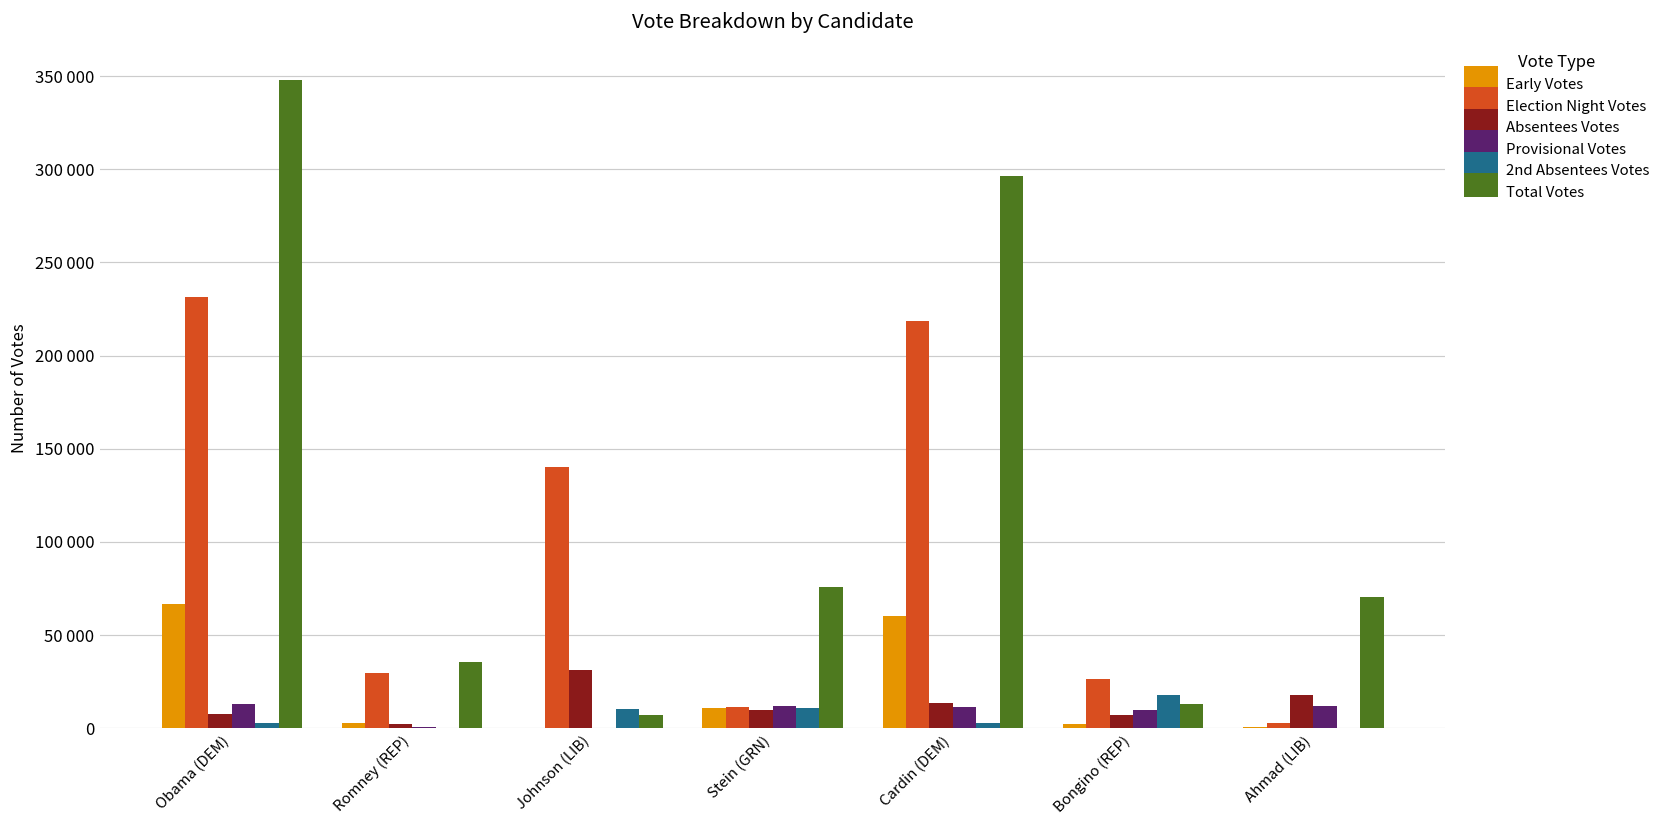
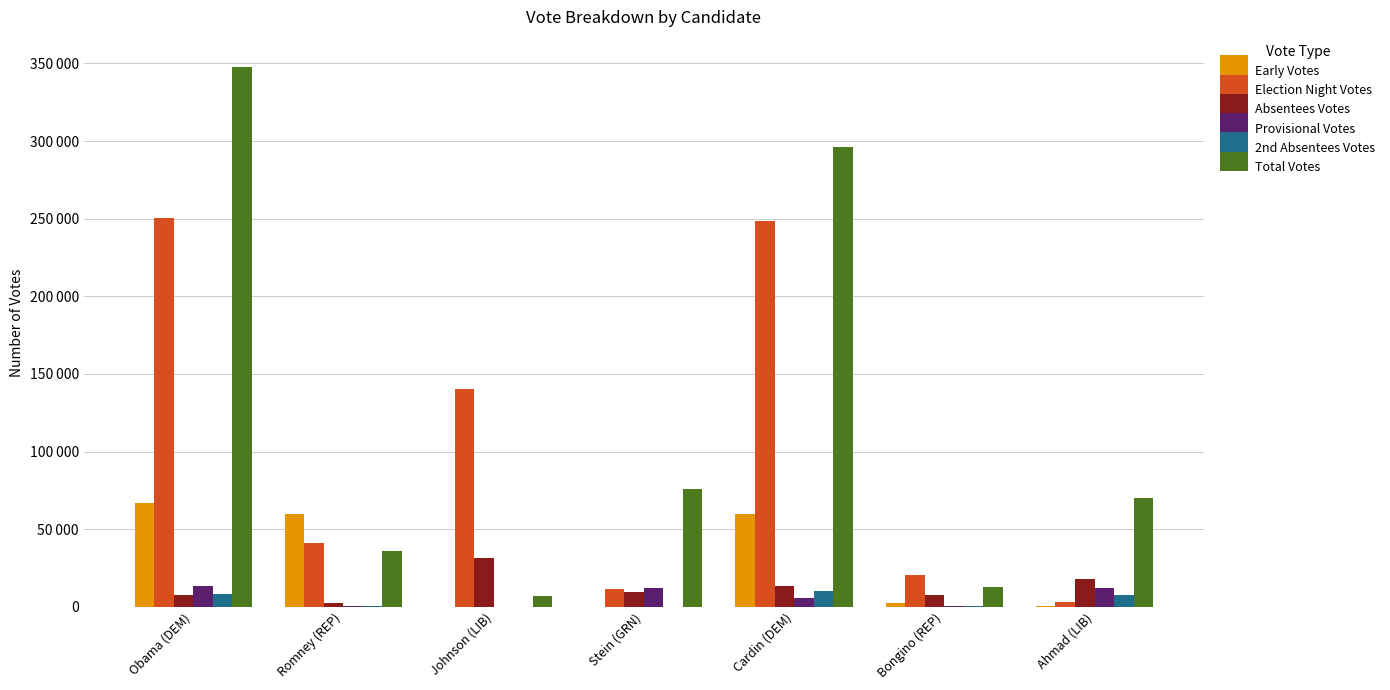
Election Night Votes, Obama (DEM): 232000 -> 251000
2nd Absentees Votes, Obama (DEM): 3000 -> 8000
Early Votes, Romney (REP): 3000 -> 60000
Election Night Votes, Romney (REP): 29000 -> 41000
2nd Absentees Votes, Johnson (LIB): 11000 -> 0
Early Votes, Stein (GRN): 11000 -> 0
2nd Absentees Votes, Stein (GRN): 11000 -> 0
Election Night Votes, Cardin (DEM): 218000 -> 249000
Provisional Votes, Cardin (DEM): 11000 -> 6000
2nd Absentees Votes, Cardin (DEM): 3000 -> 10000
Election Night Votes, Bongino (REP): 26000 -> 20000
Provisional Votes, Bongino (REP): 10000 -> 1000
2nd Absentees Votes, Bongino (REP): 18000 -> 0
2nd Absentees Votes, Ahmad (LIB): 0 -> 8000
